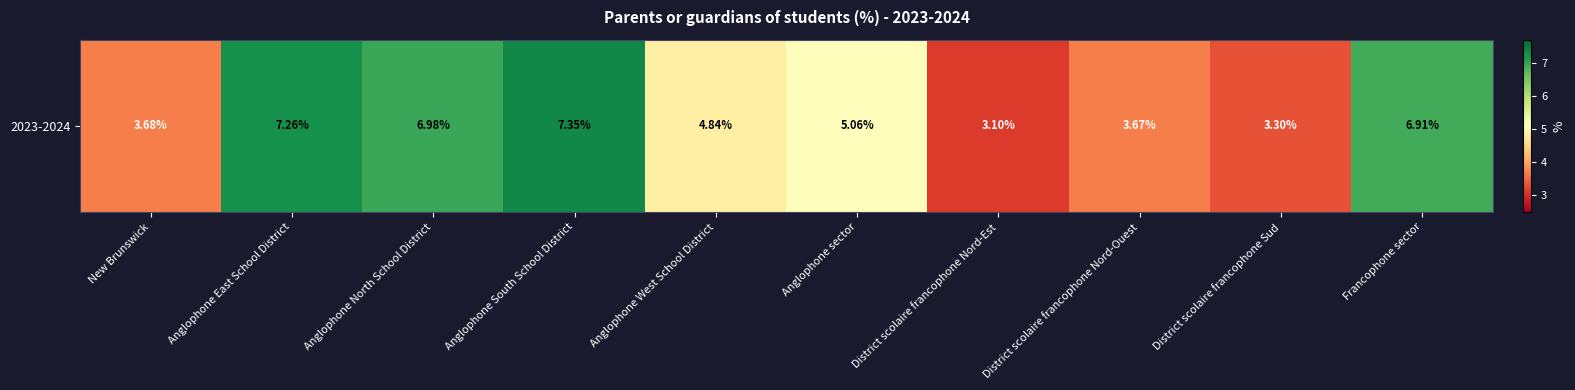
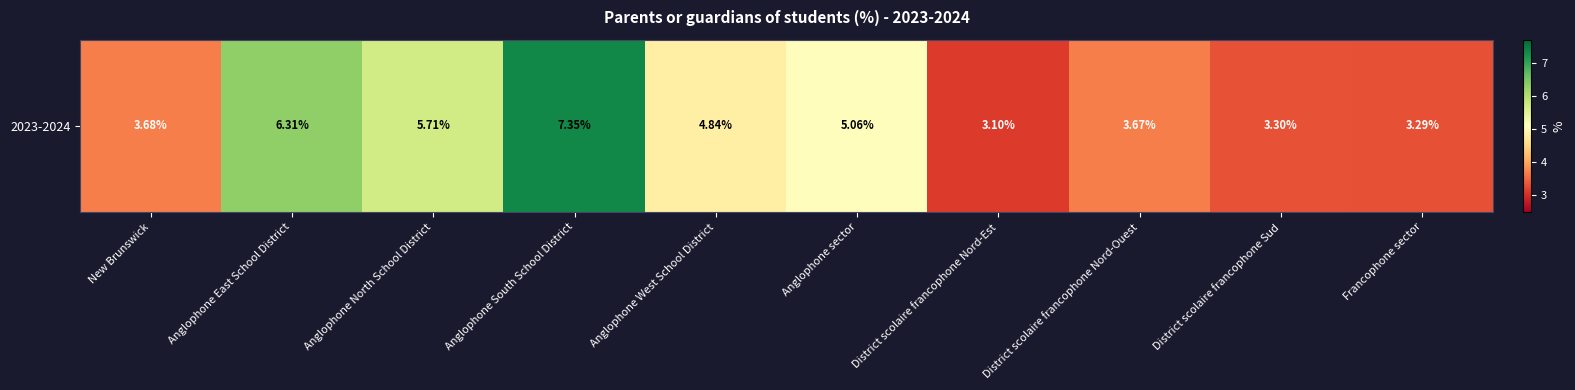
2023-2024, Anglophone East School District: 7.26% -> 6.31%
2023-2024, Anglophone North School District: 6.98% -> 5.71%
2023-2024, Francophone sector: 6.91% -> 3.29%
